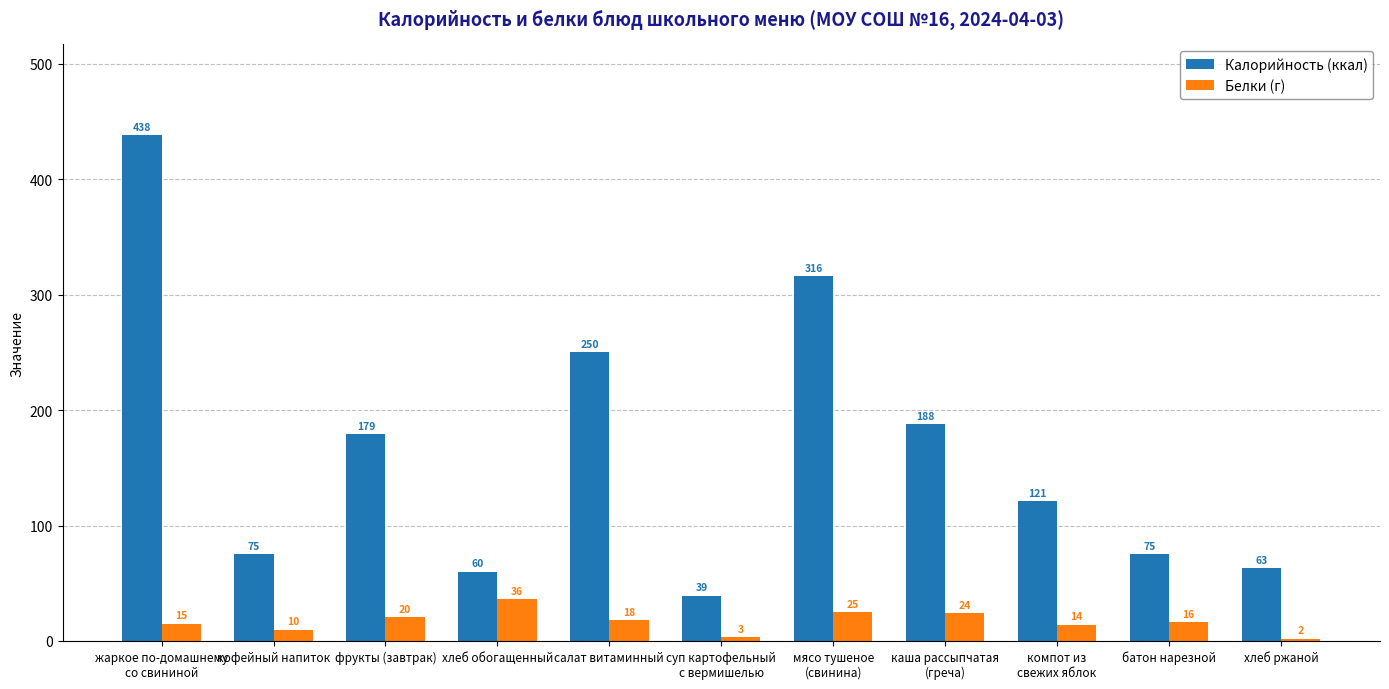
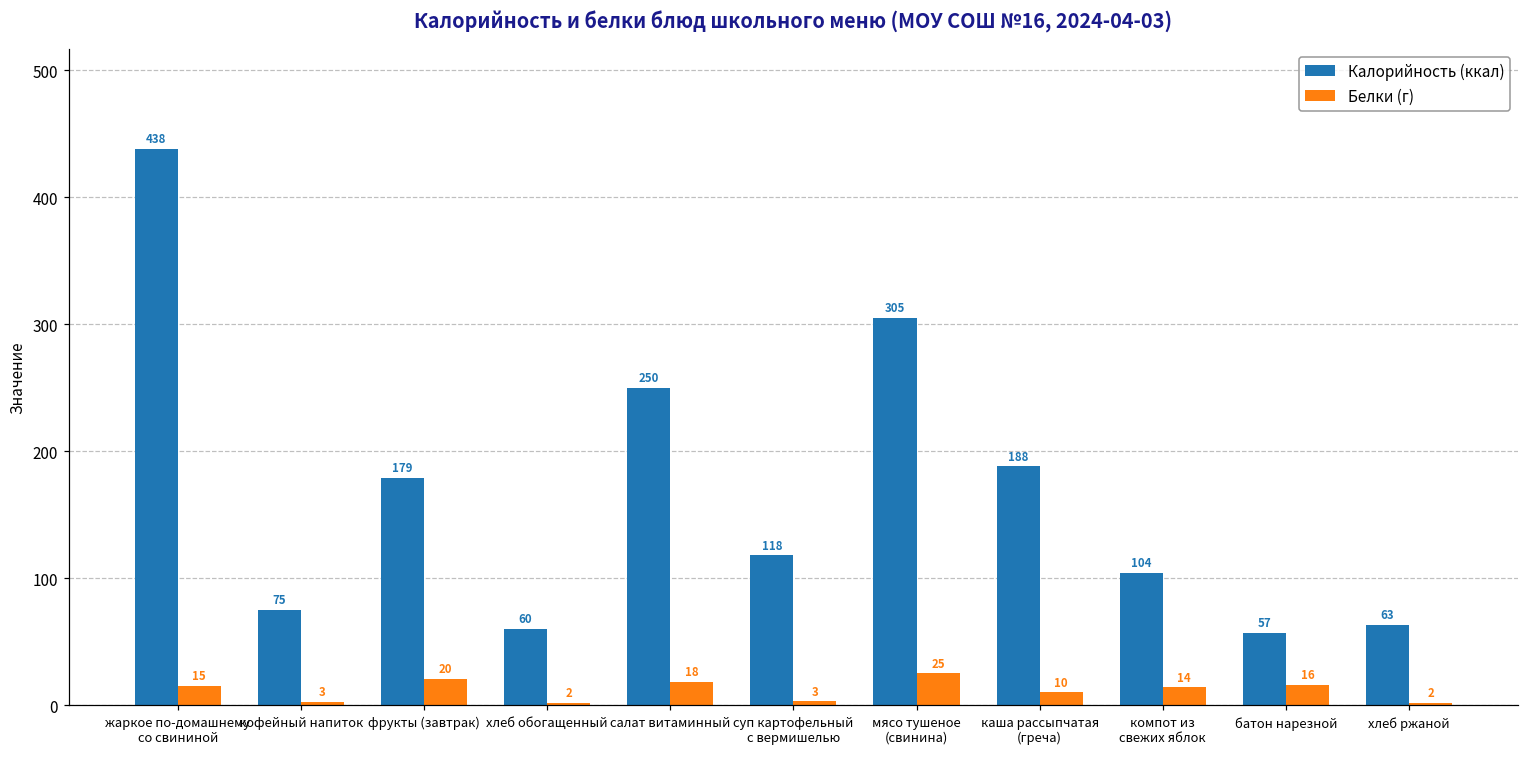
Белки (г), кофейный напиток: 10 -> 3
Белки (г), хлеб обогащенный: 36 -> 2
Калорийность (ккал), суп картофельный с вермишелью: 39 -> 118
Калорийность (ккал), мясо тушеное (свинина): 316 -> 305
Белки (г), каша рассыпчатая (греча): 24 -> 10
Калорийность (ккал), компот из свежих яблок: 121 -> 104
Калорийность (ккал), батон нарезной: 75 -> 57
